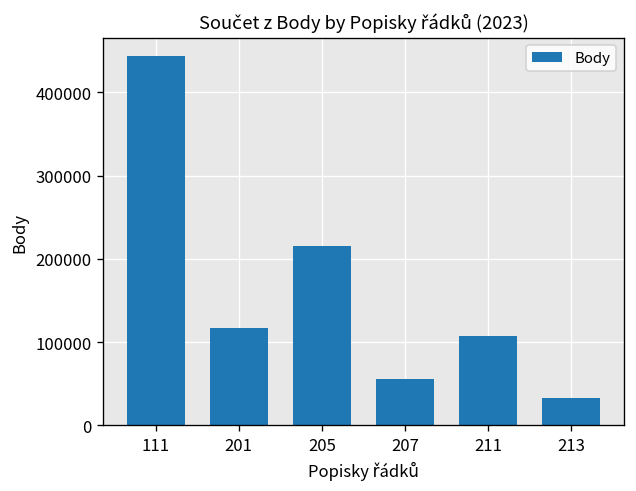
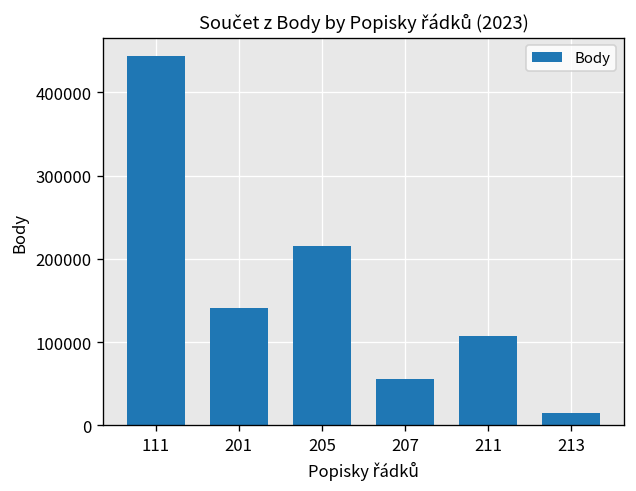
201: 120000 -> 140000
213: 30000 -> 10000
